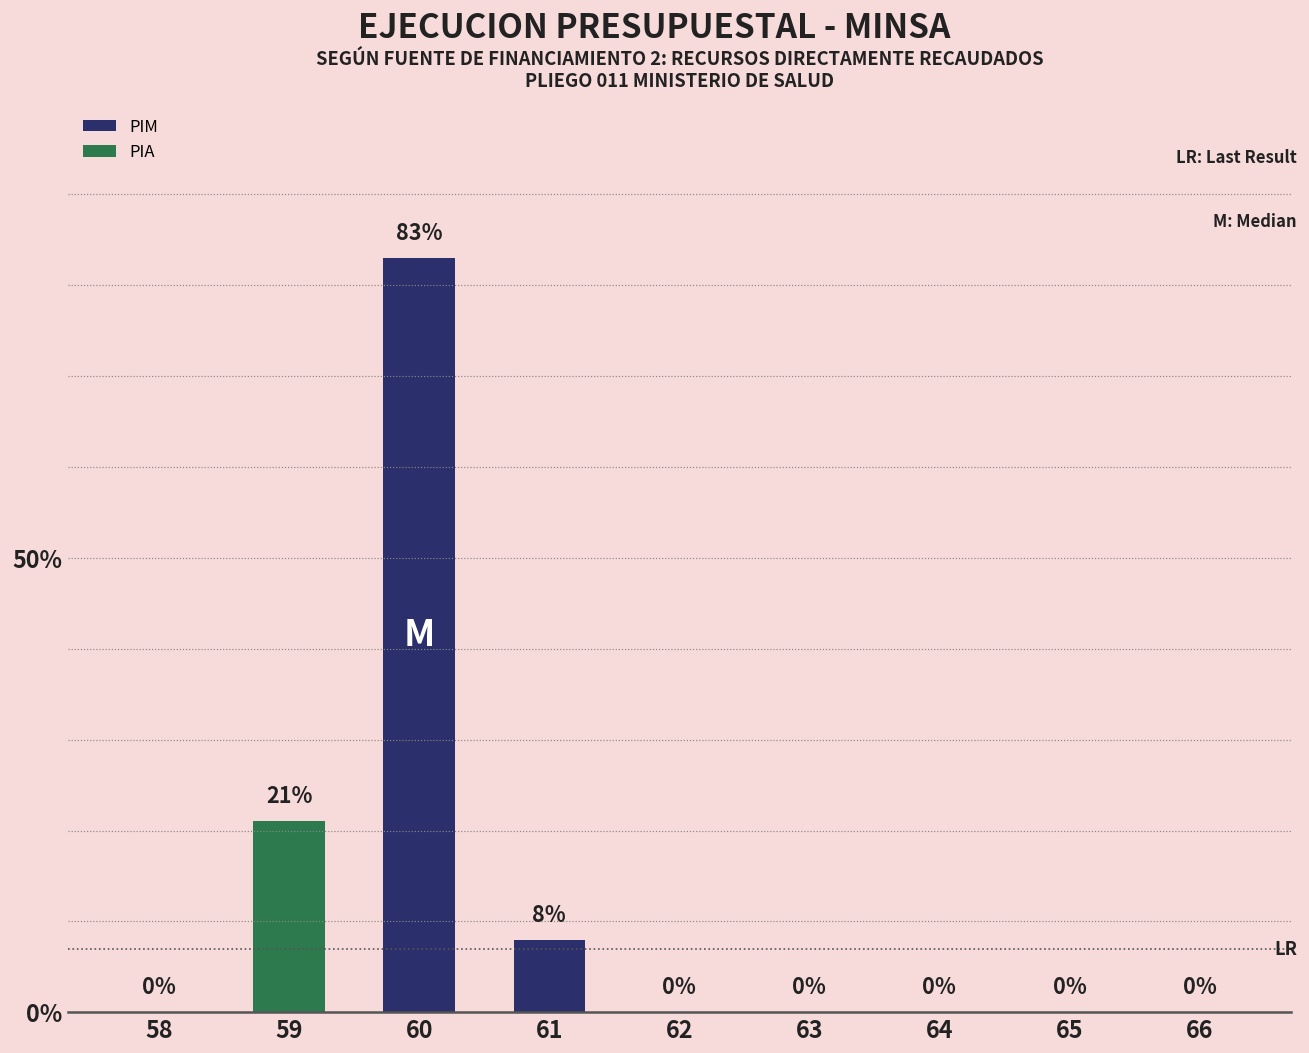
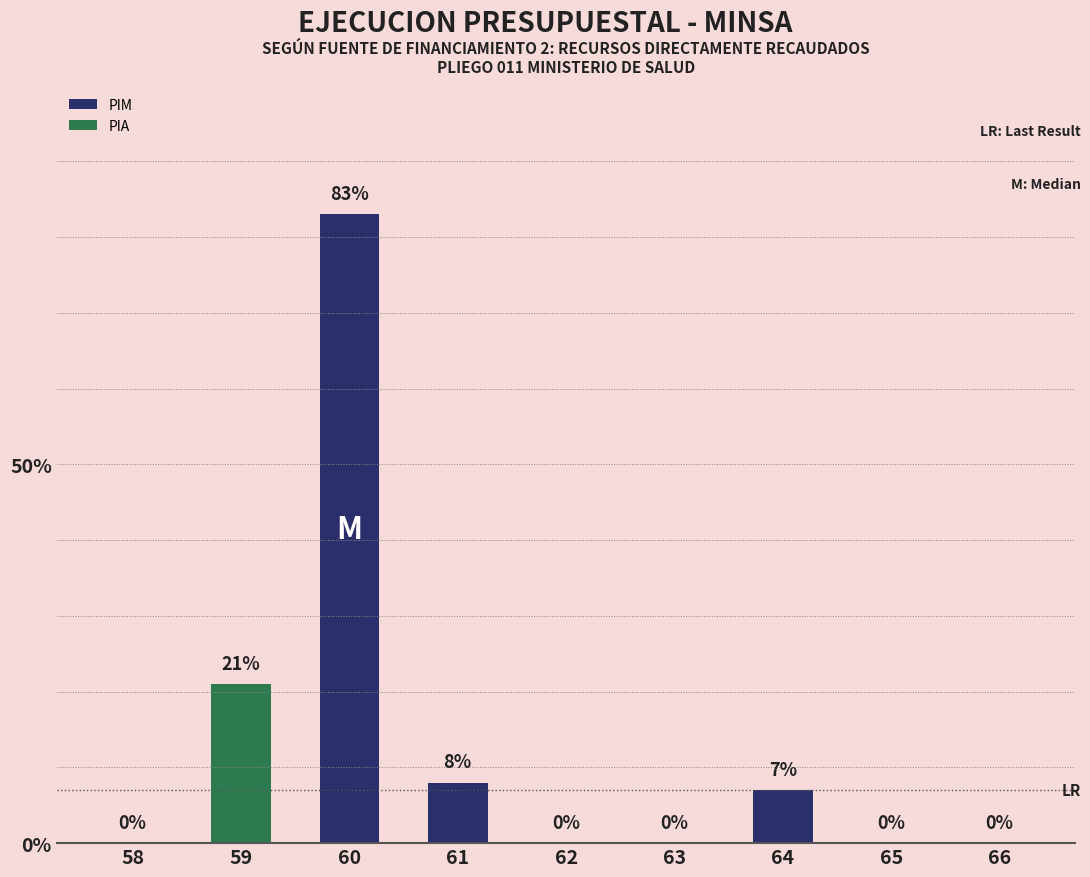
PIM, 64: 0% -> 7%
